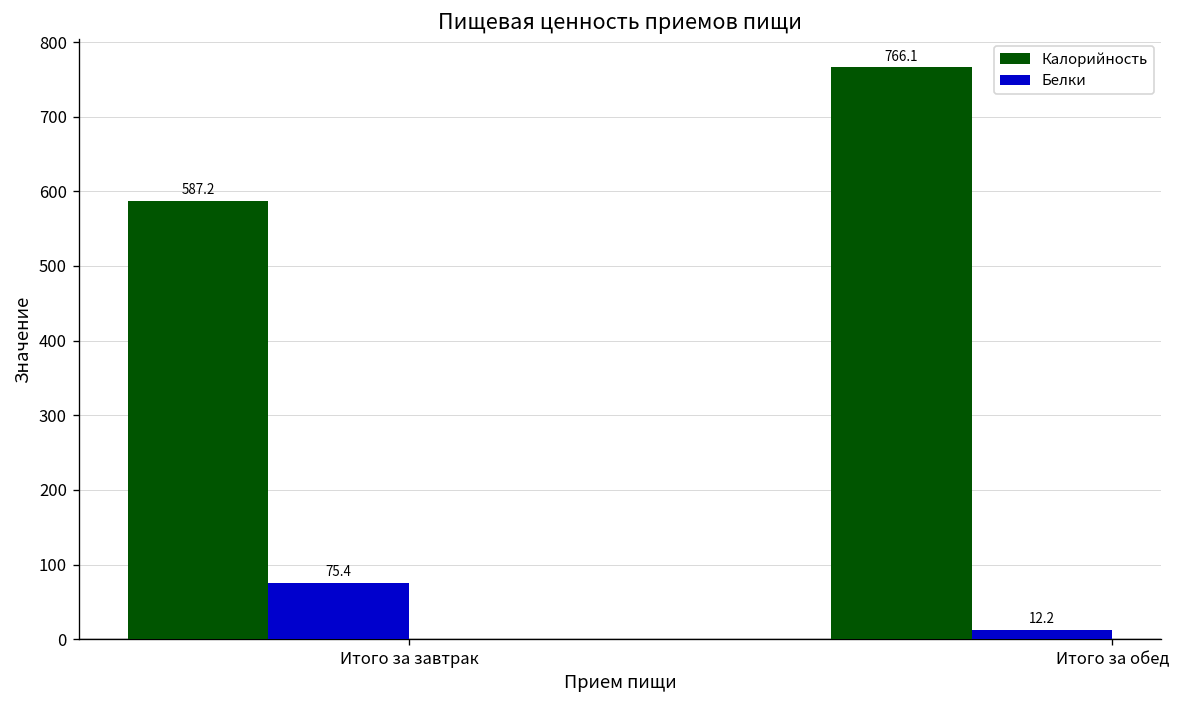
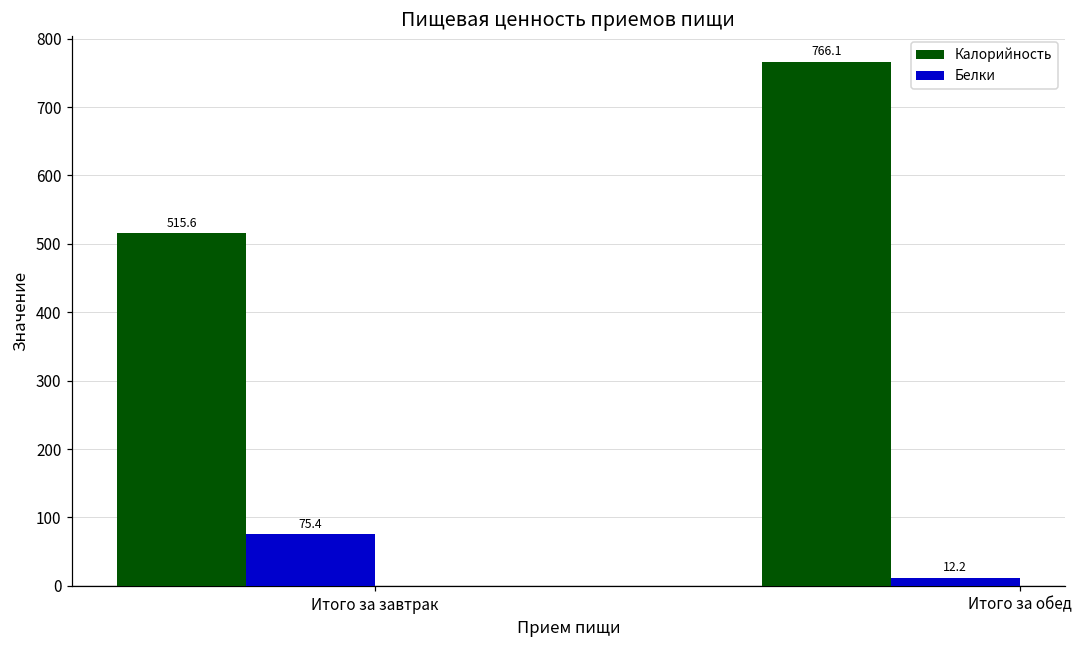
Калорийность, Итого за завтрак: 587.2 -> 515.6
